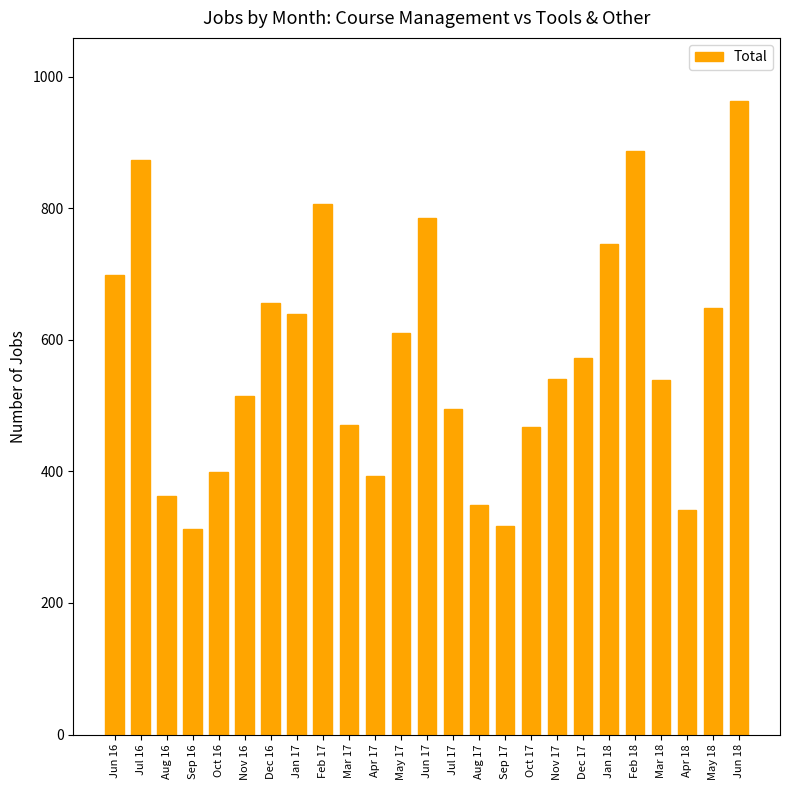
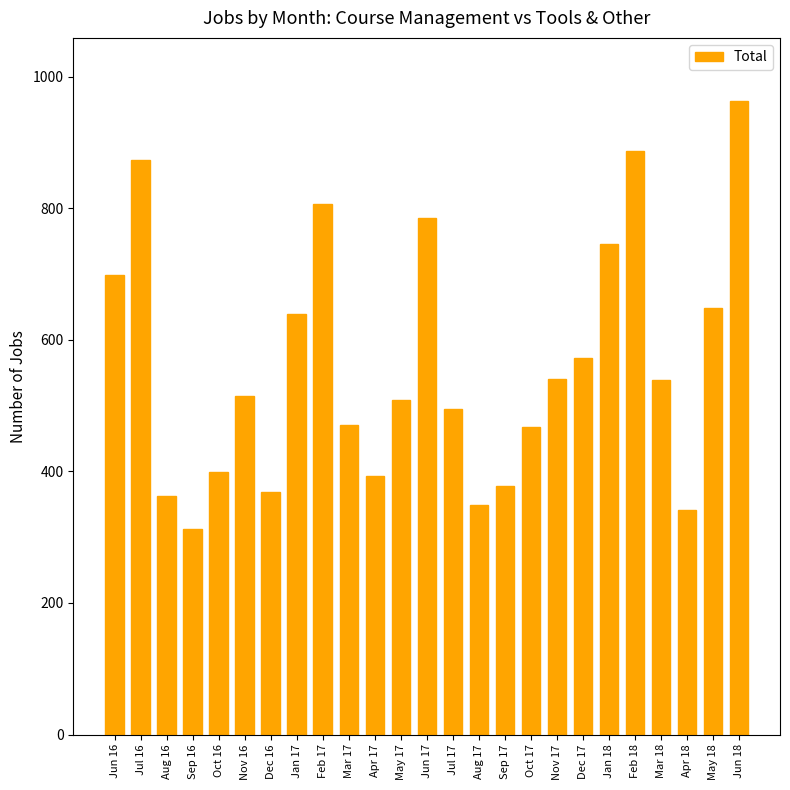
Dec 16: 660 -> 370
May 17: 610 -> 510
Sep 17: 320 -> 380
